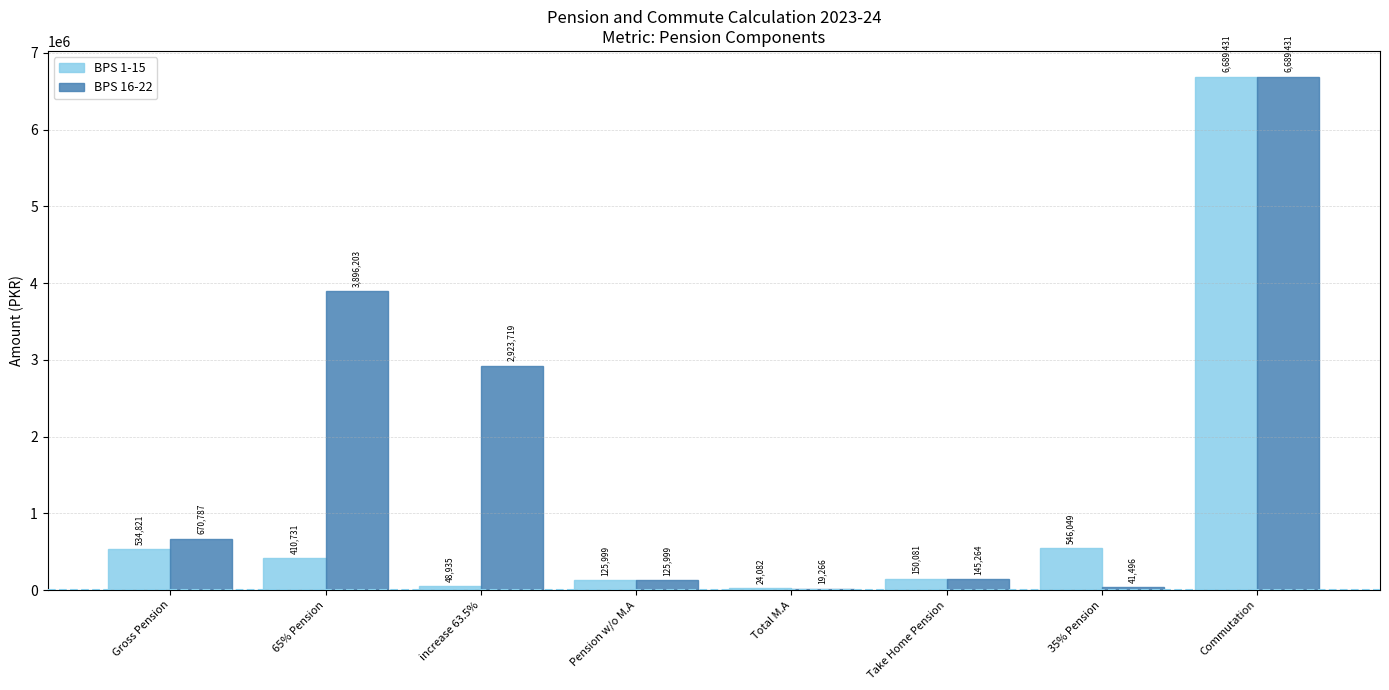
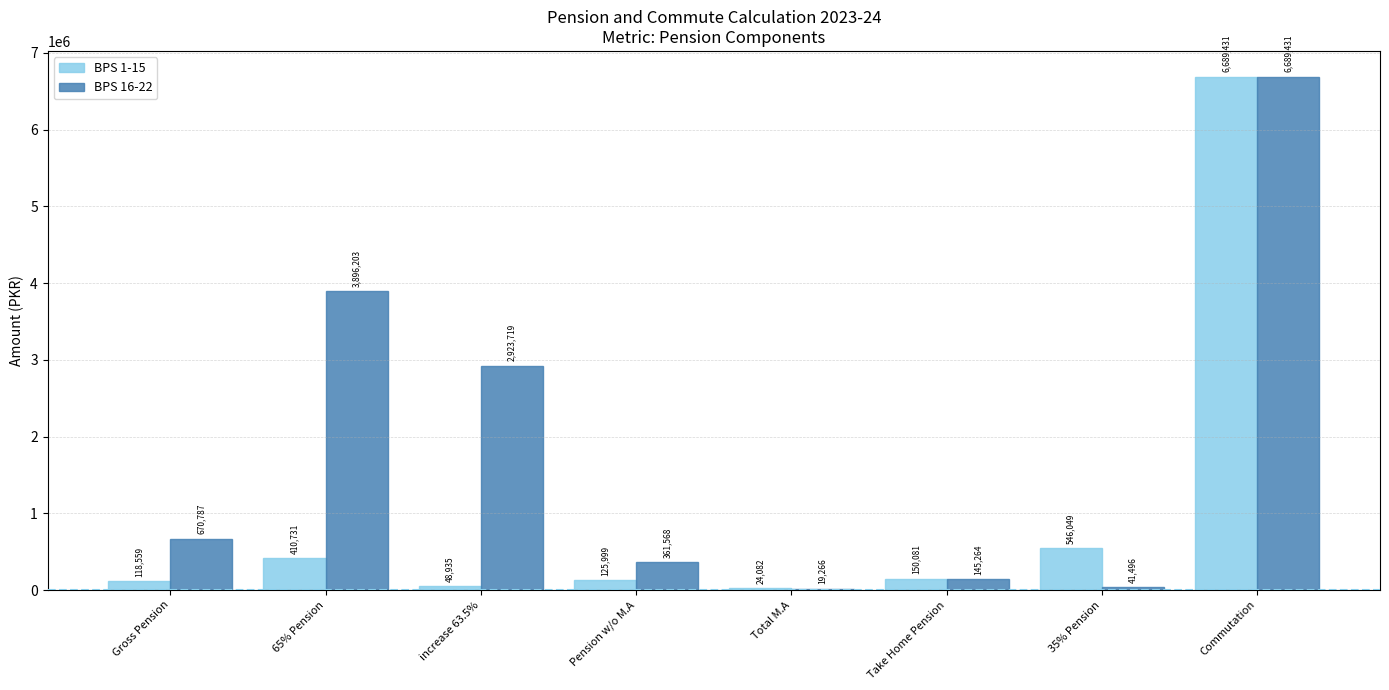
BPS 1-15, Gross Pension: 534,821 -> 118,559
BPS 16-22, Pension w/o M.A: 125,999 -> 361,568
